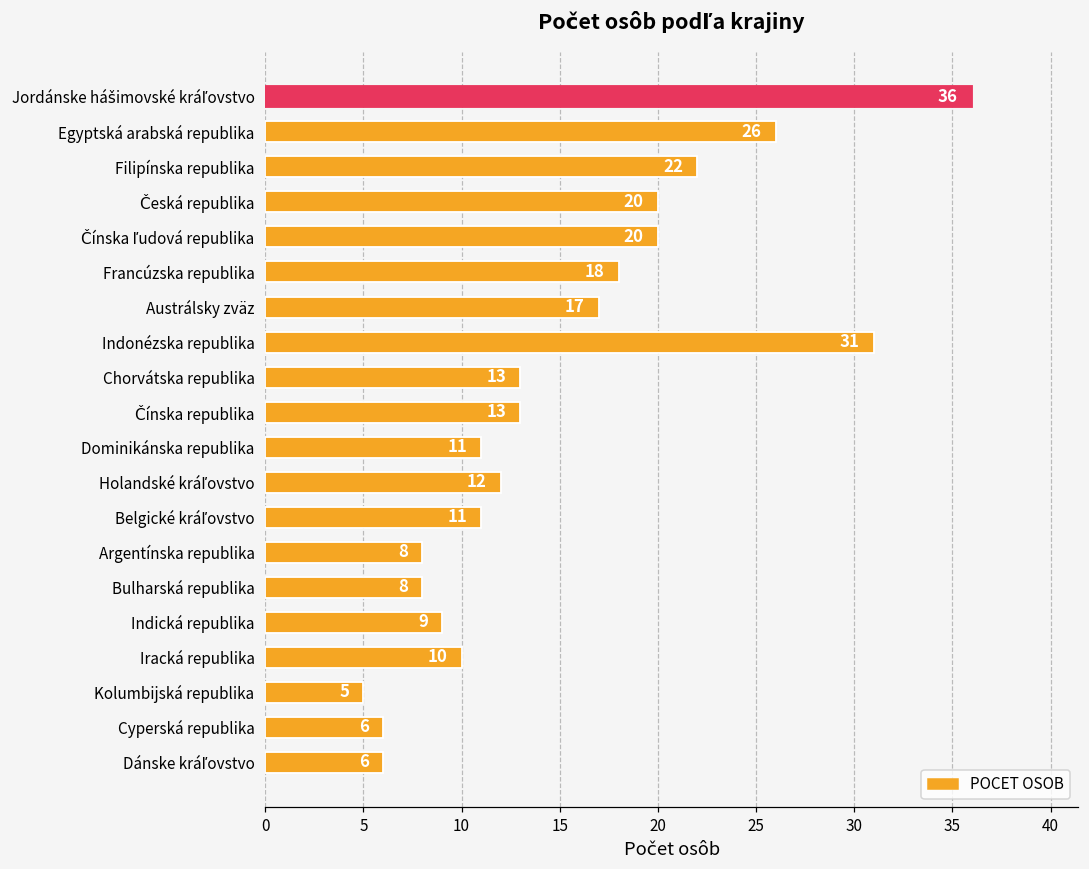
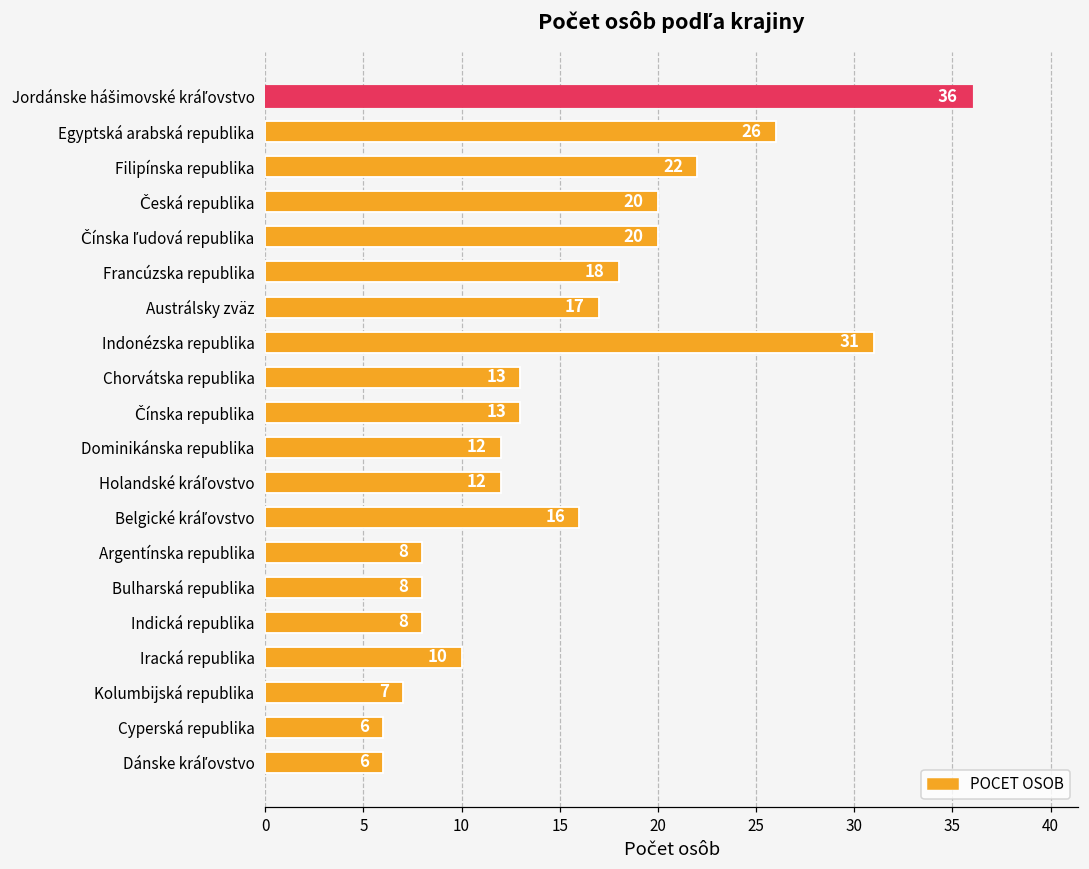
Dominikánska republika: 11 -> 12
Belgické kráľovstvo: 11 -> 16
Indická republika: 9 -> 8
Kolumbijská republika: 5 -> 7
